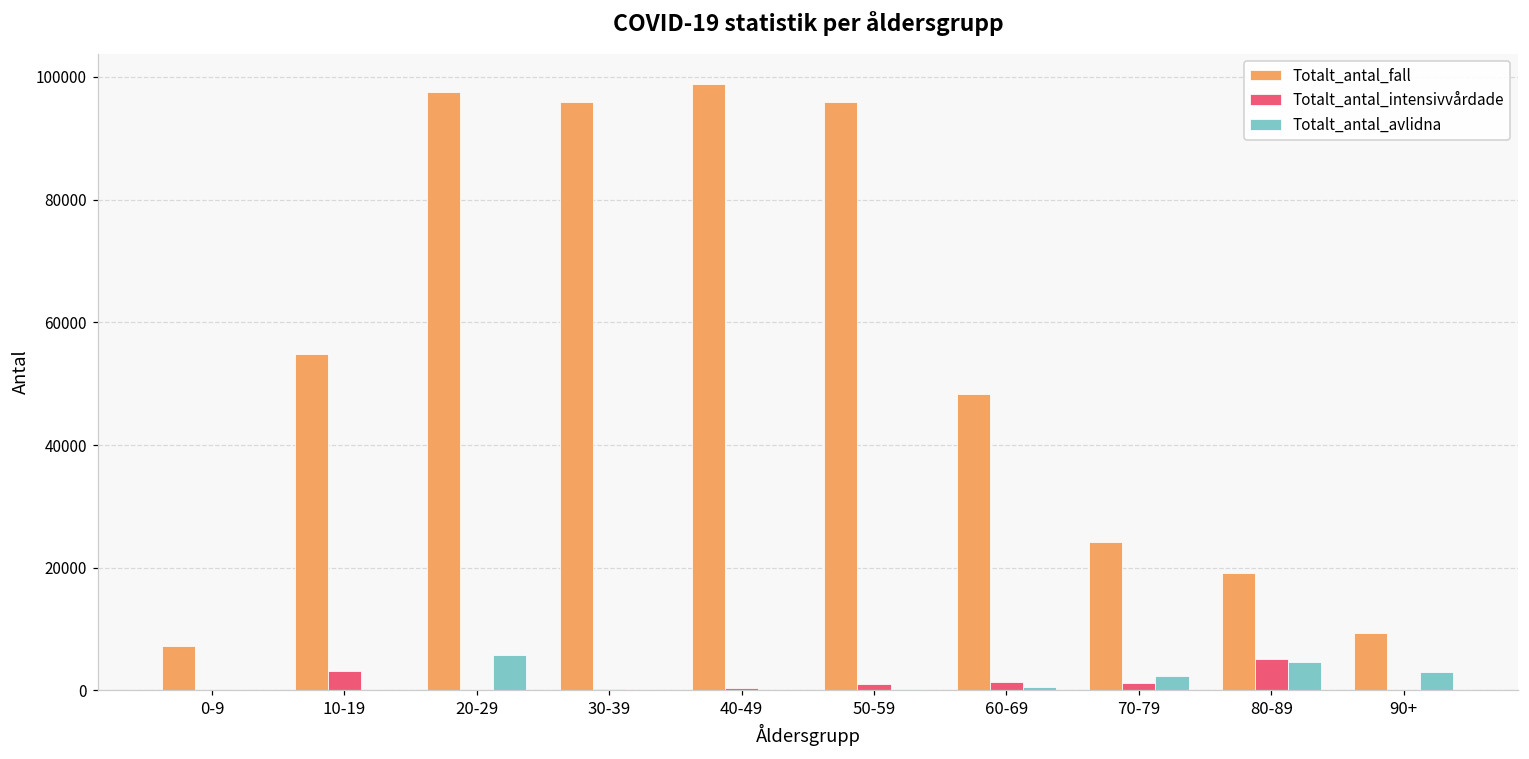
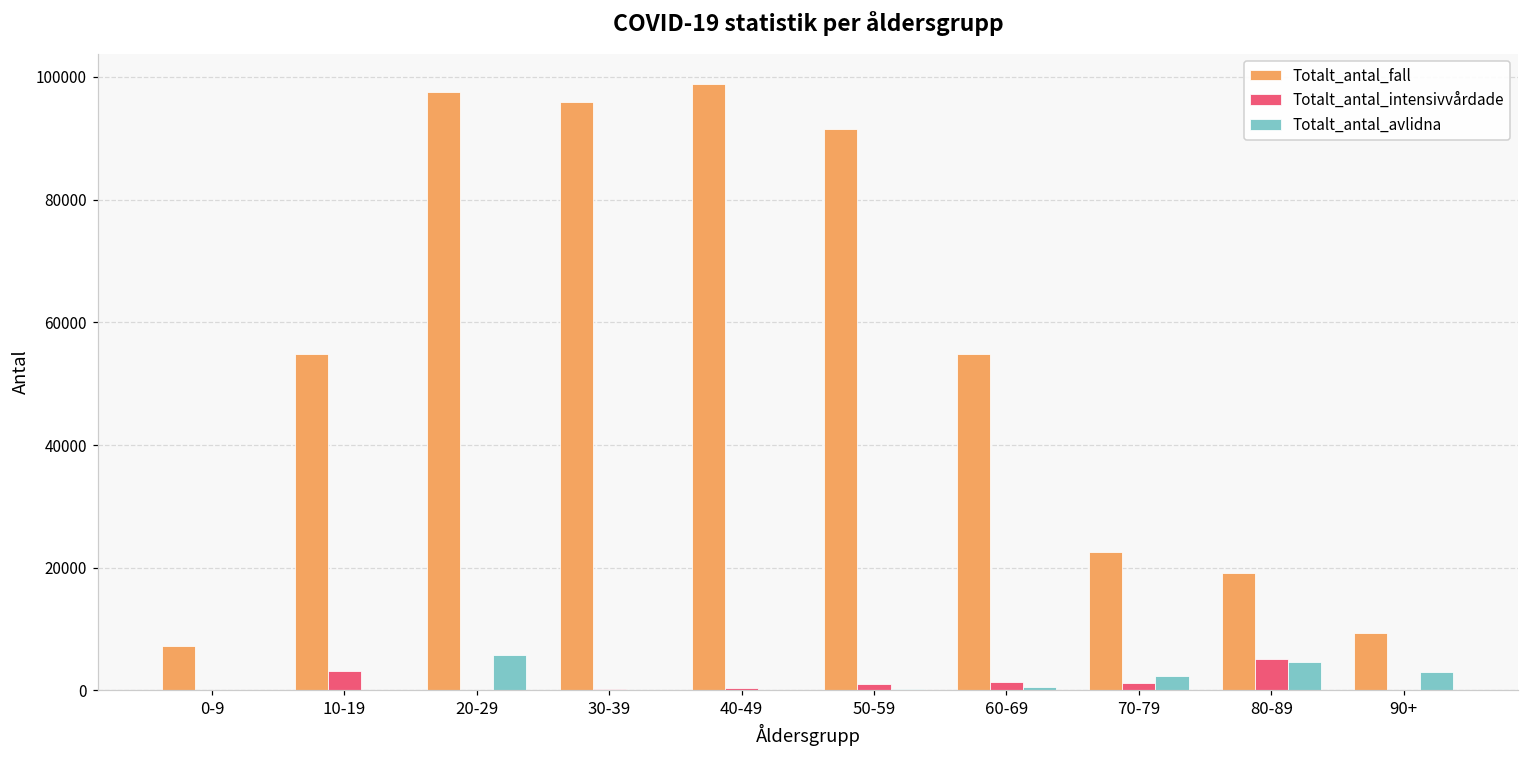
Totalt_antal_fall, 50-59: 96000 -> 92000
Totalt_antal_fall, 60-69: 48000 -> 55000
Totalt_antal_fall, 70-79: 24000 -> 23000
